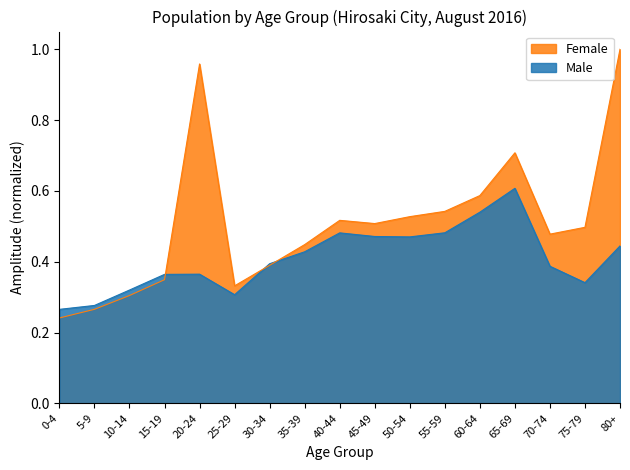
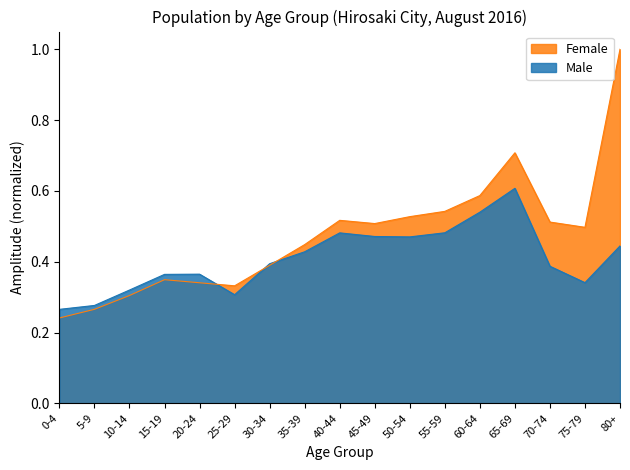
Female, 20-24: 0.96 -> 0.34
Female, 70-74: 0.48 -> 0.51
